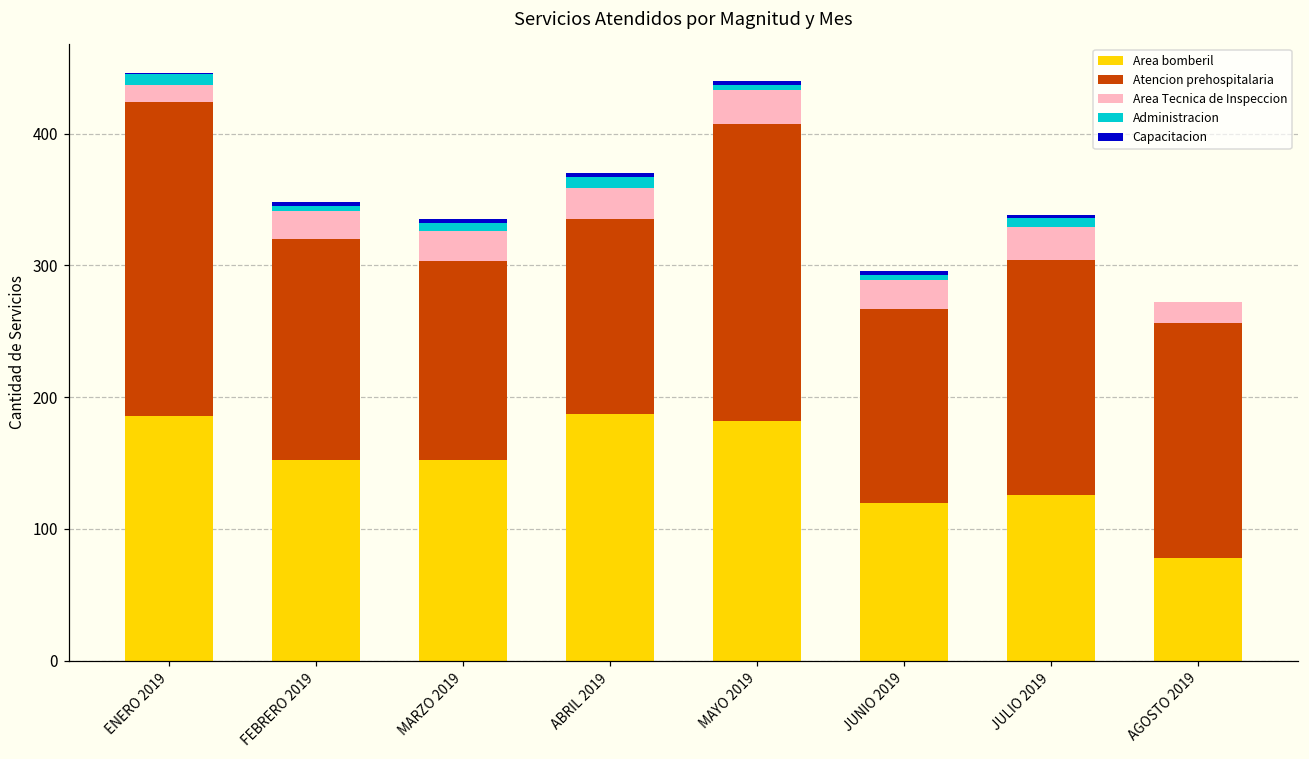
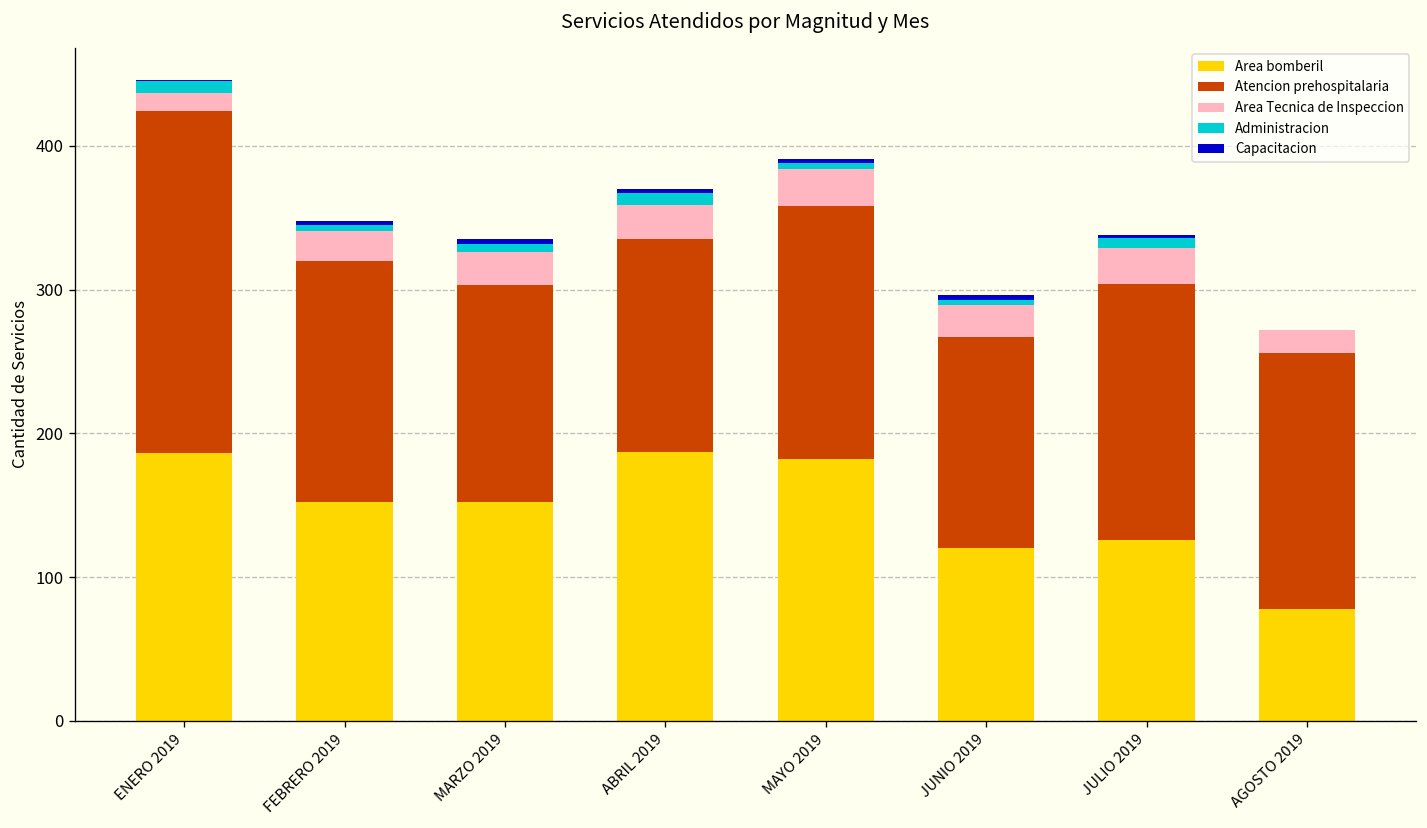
Atencion prehospitalaria, MAYO 2019: 225 -> 176
